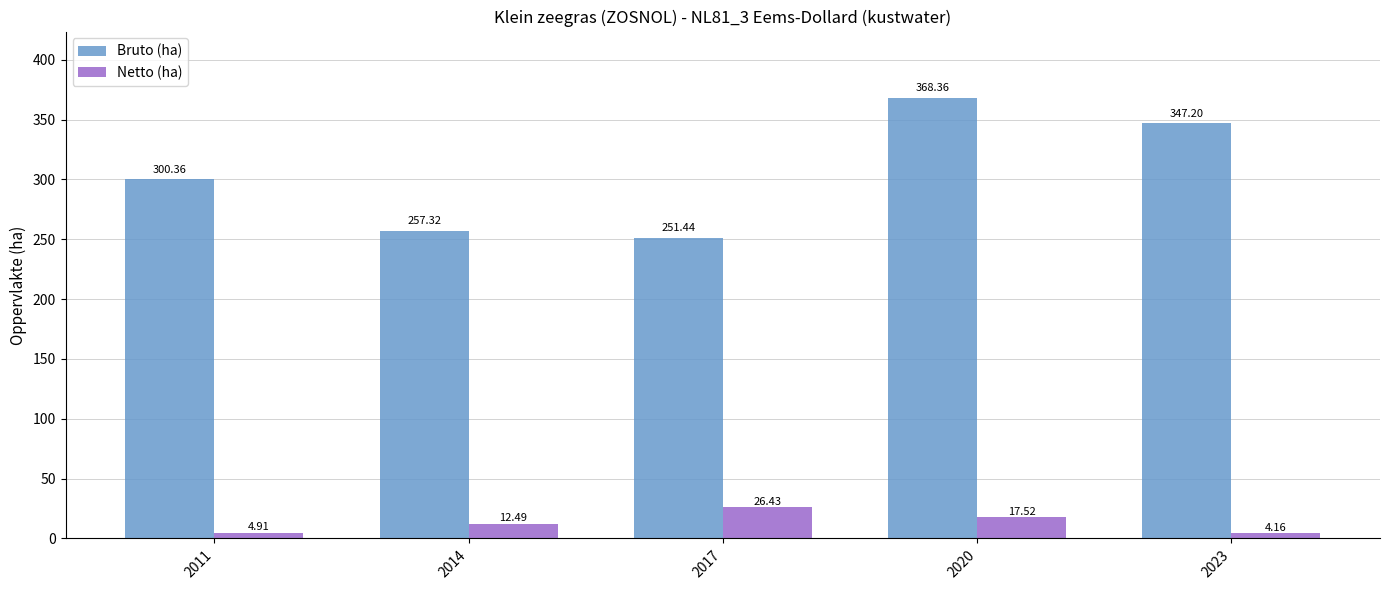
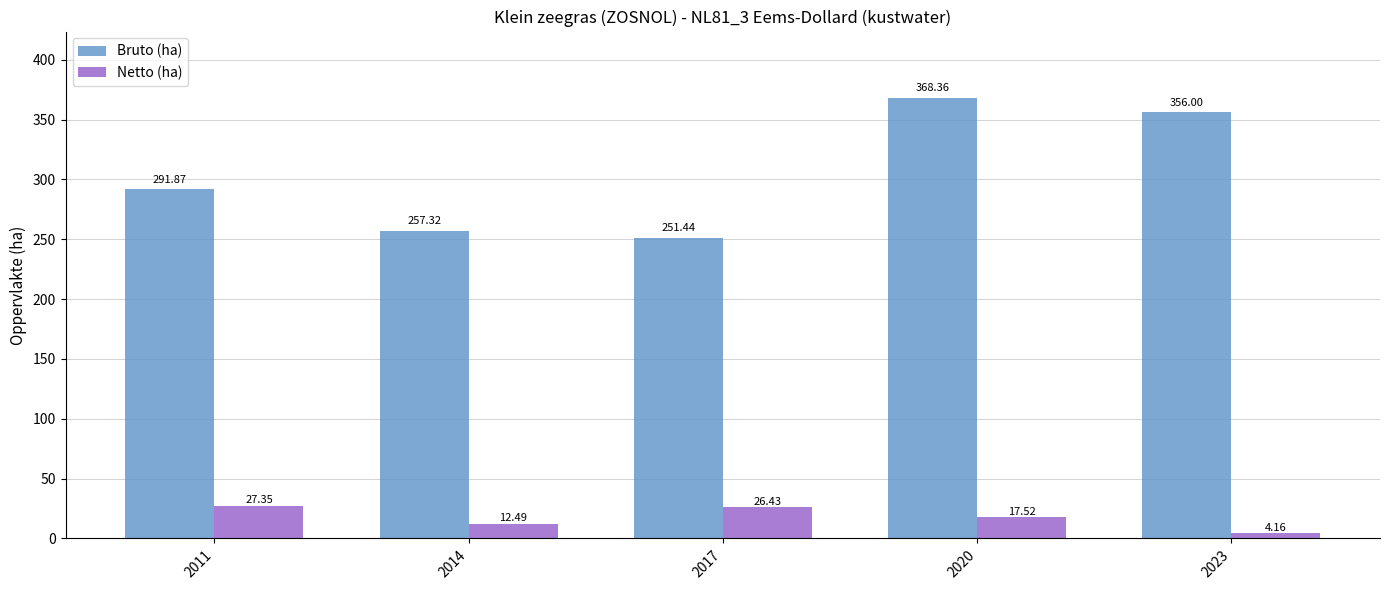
Bruto (ha), 2011: 300.36 -> 291.87
Netto (ha), 2011: 4.91 -> 27.35
Bruto (ha), 2023: 347.20 -> 356.00
